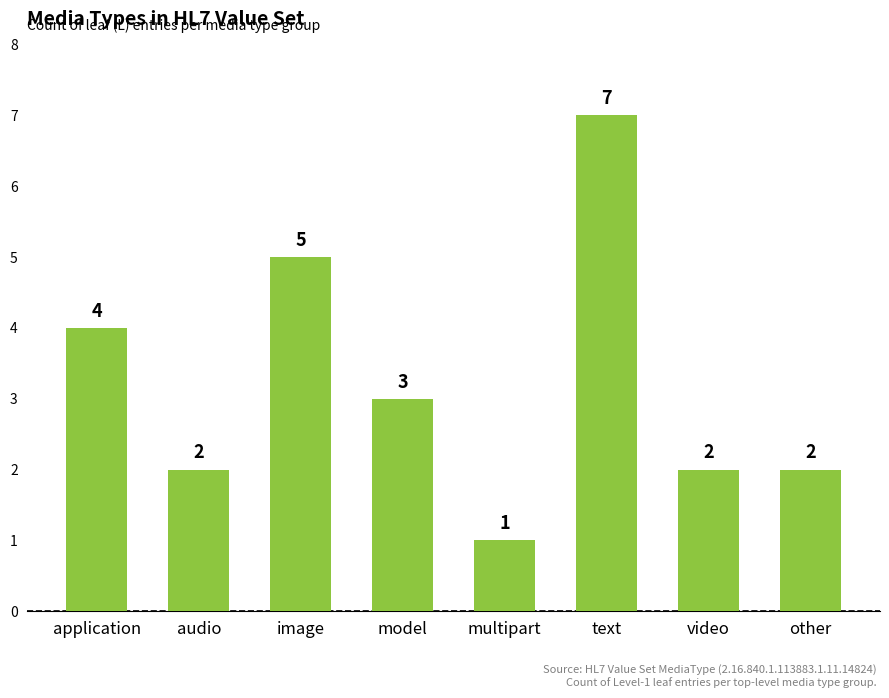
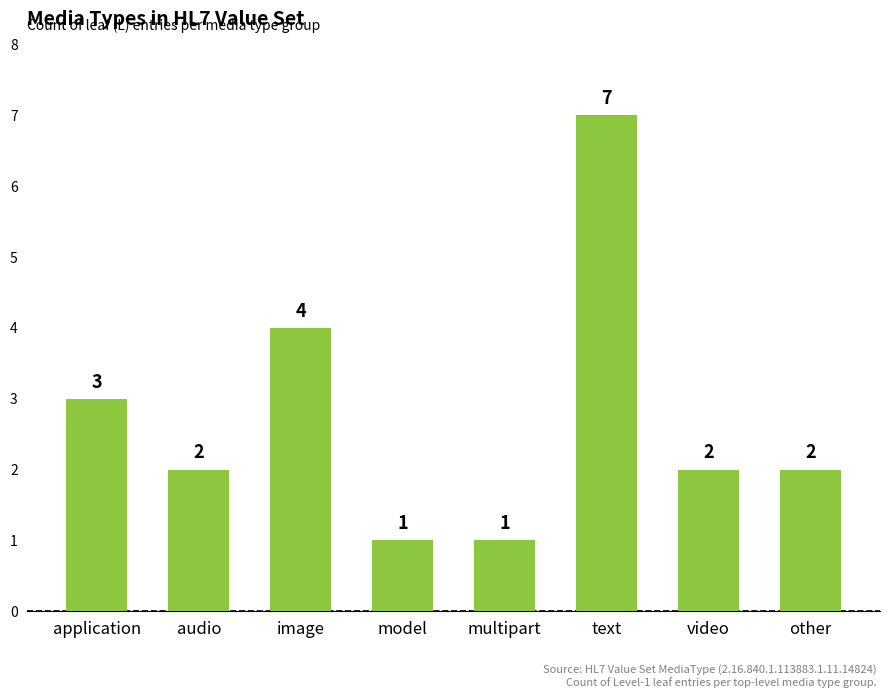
application: 4 -> 3
image: 5 -> 4
model: 3 -> 1
